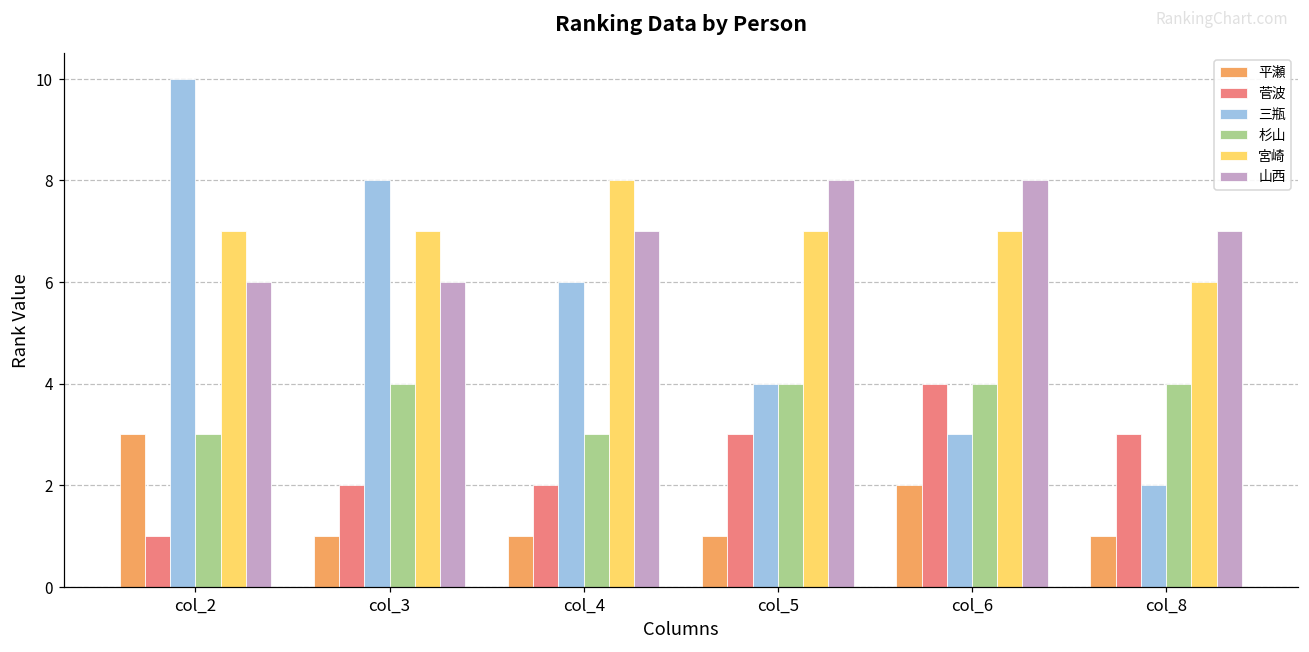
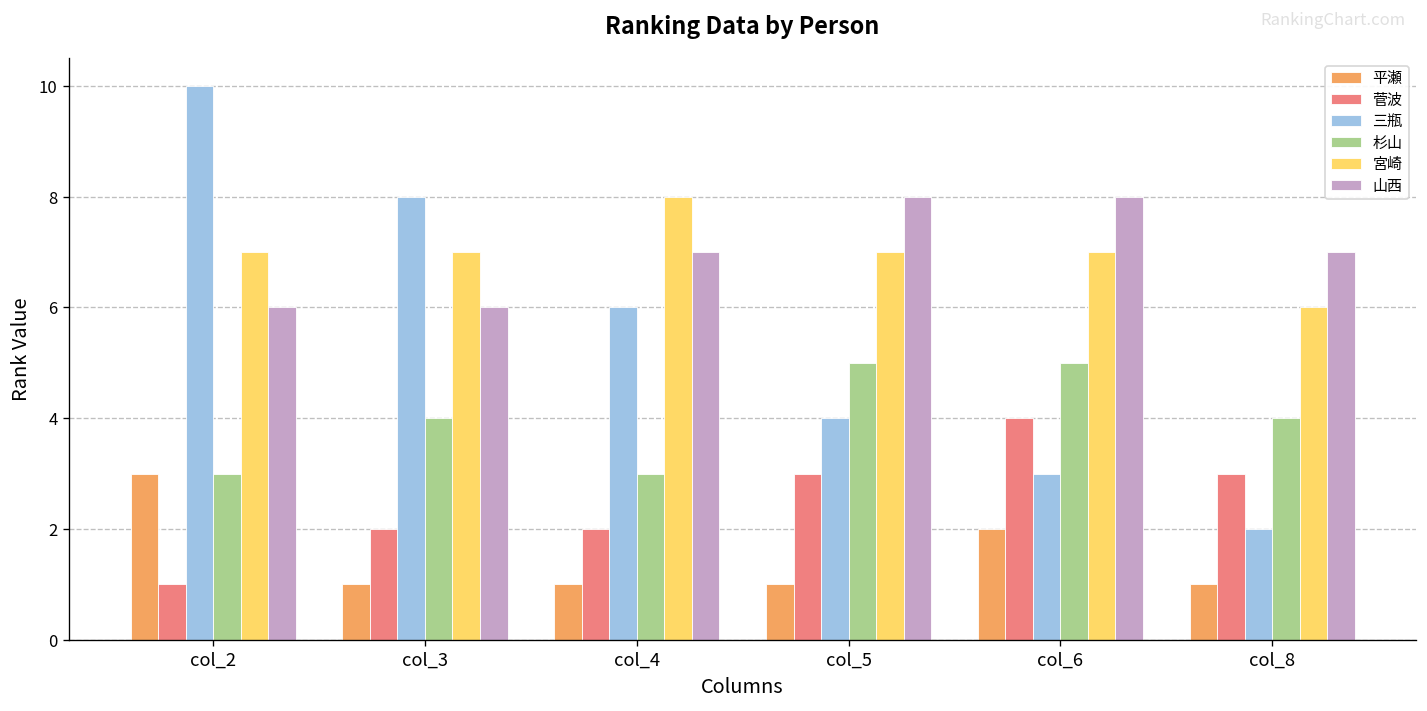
杉山, col_5: 4 -> 5
杉山, col_6: 4 -> 5
